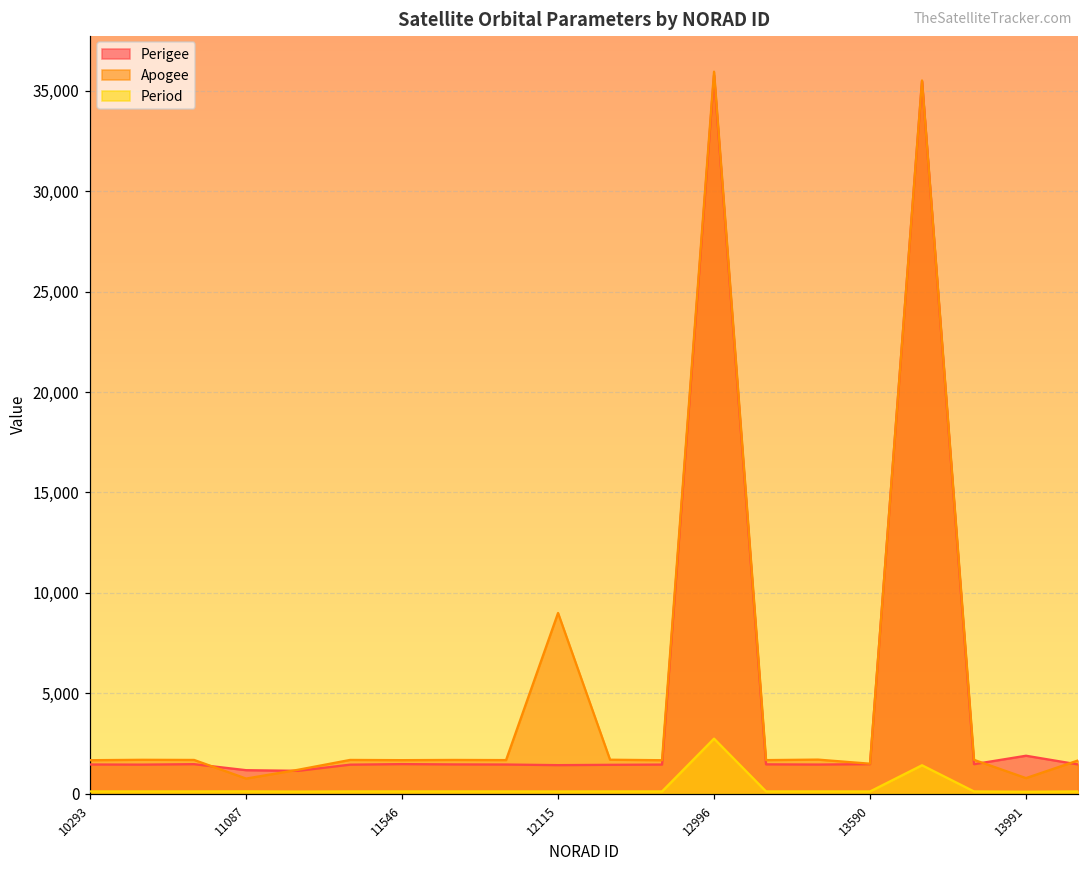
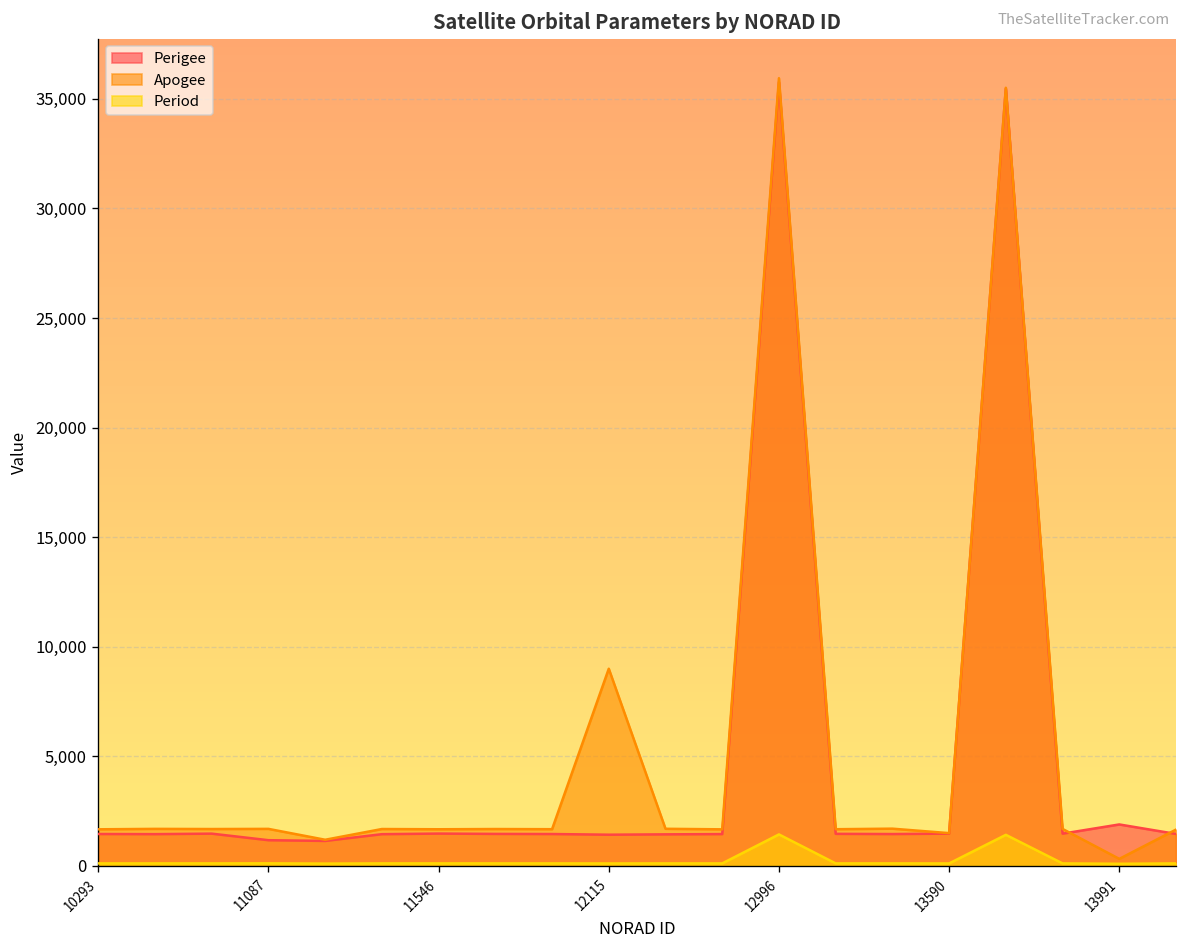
Apogee, 11087: 800 -> 1,700
Period, 12996: 2,700 -> 1,400
Apogee, 13991: 800 -> 300
